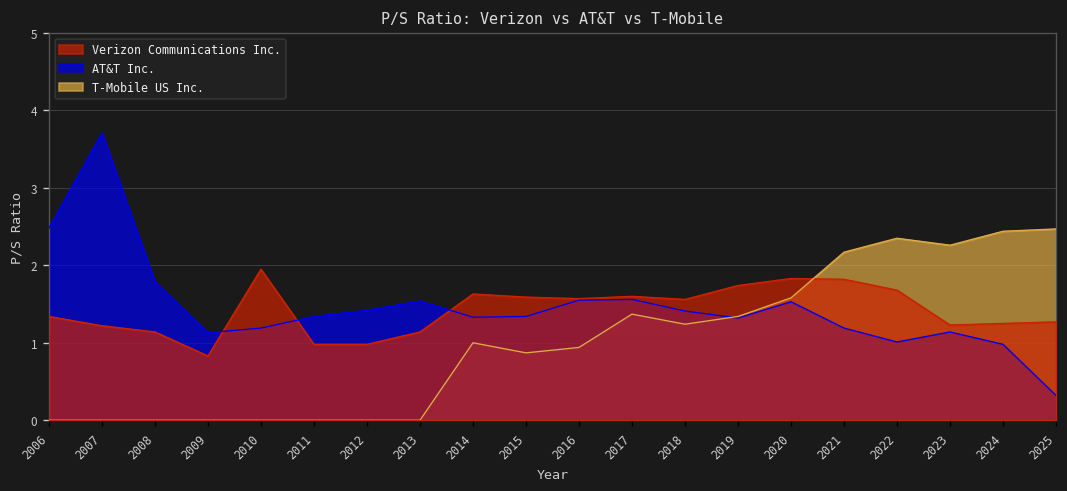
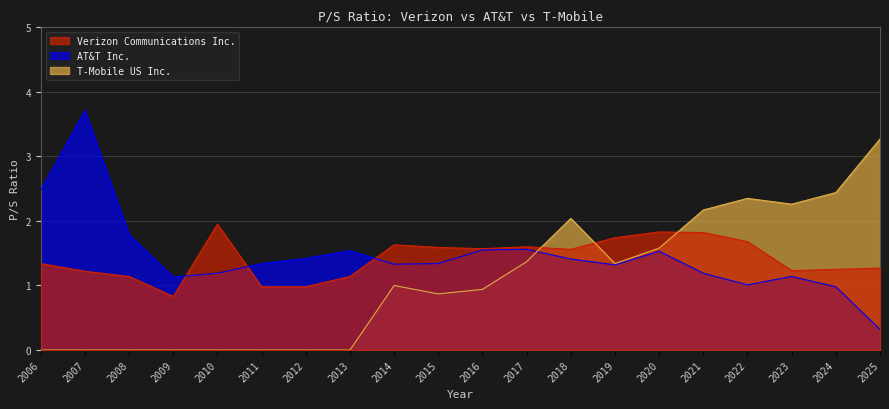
T-Mobile US Inc., 2018: 1.2 -> 2.0
T-Mobile US Inc., 2025: 2.5 -> 3.3
